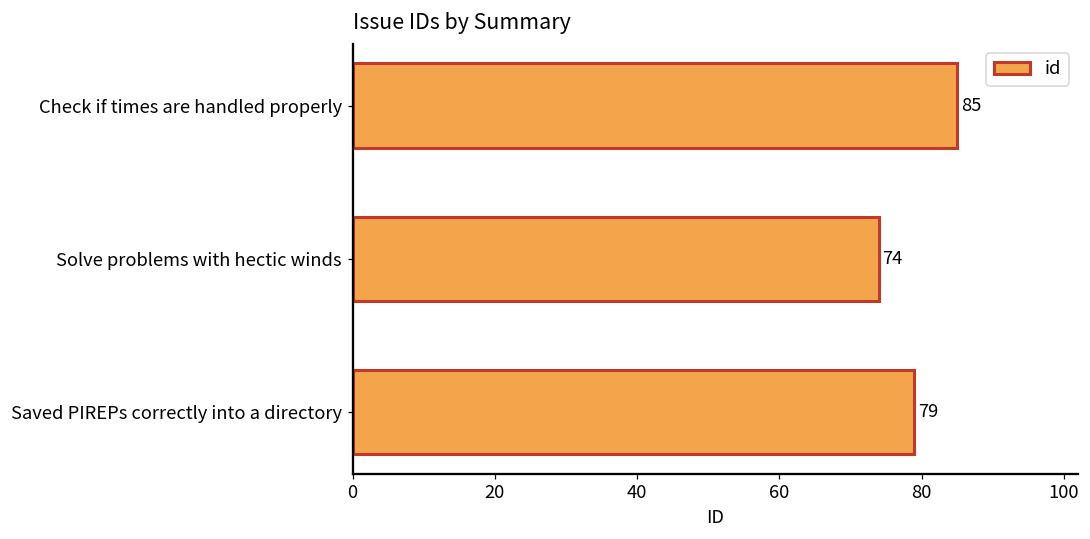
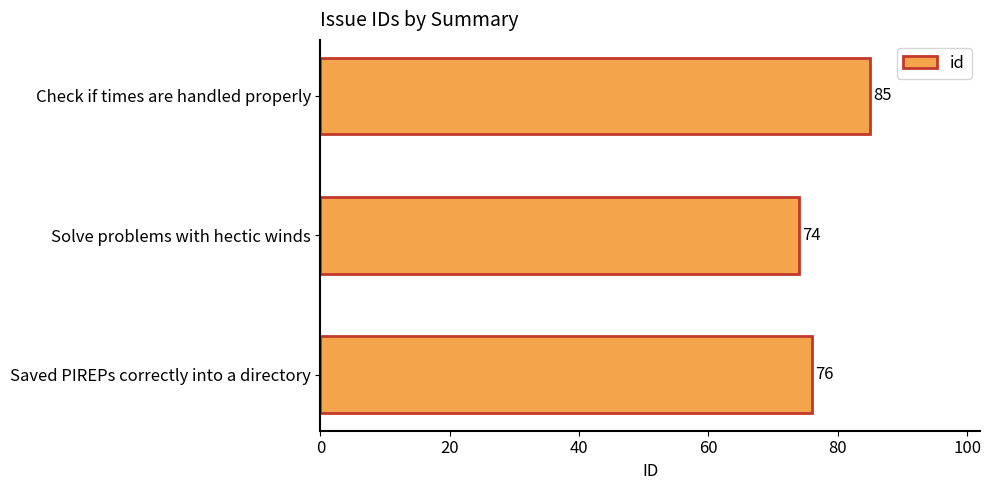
Saved PIREPs correctly into a directory: 79 -> 76
